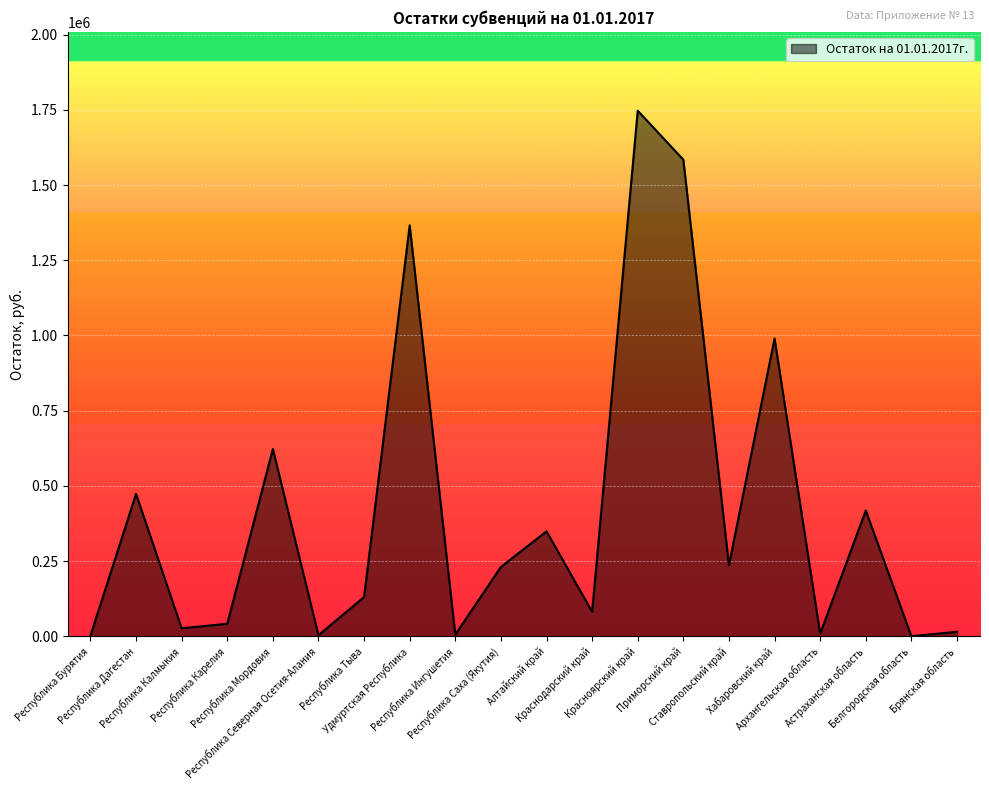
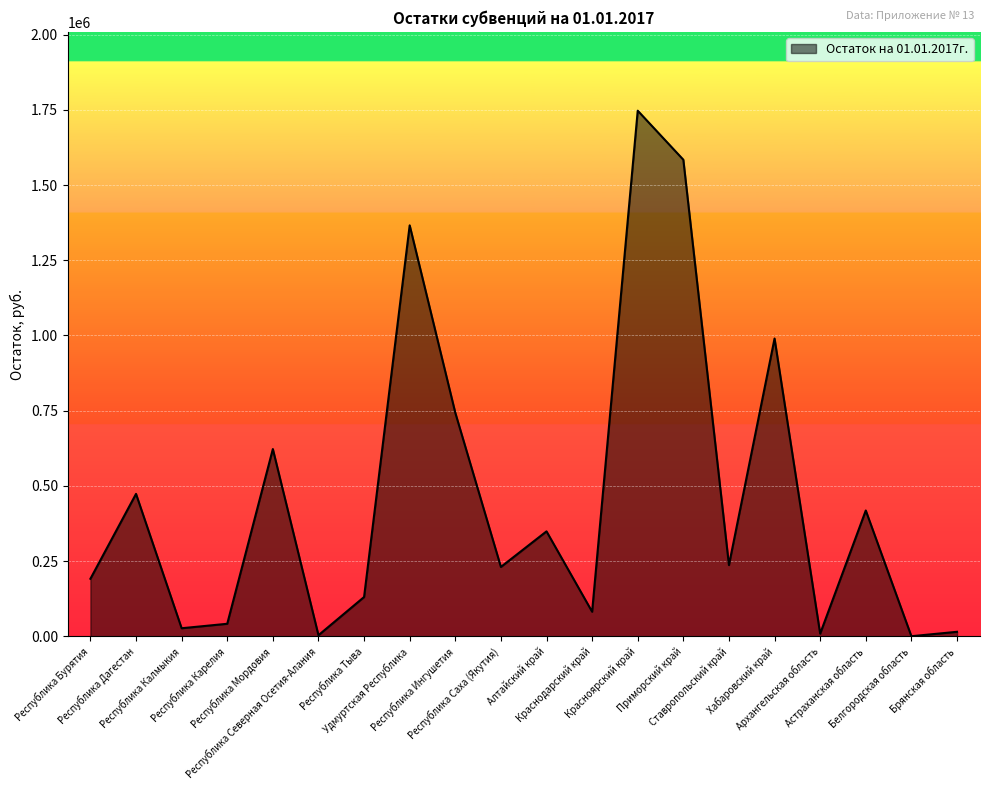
Республика Бурятия: 0 -> 190000
Республика Ингушетия: 10000 -> 740000
